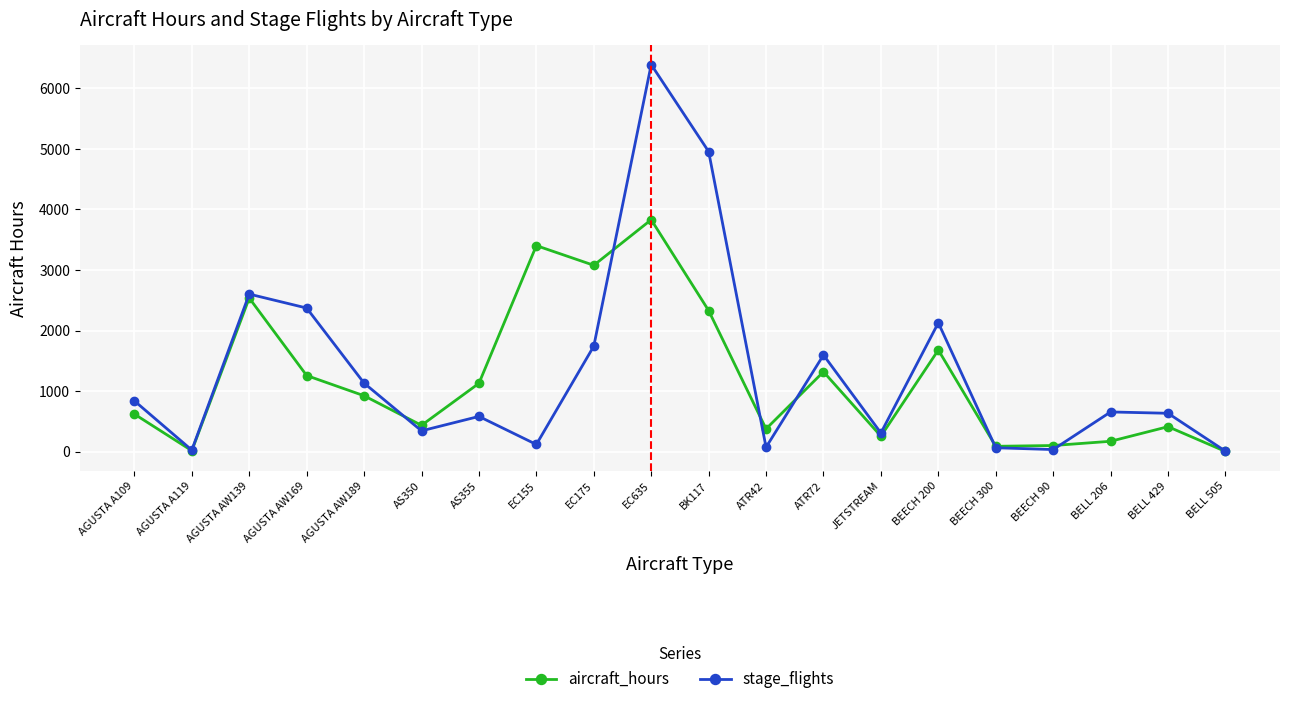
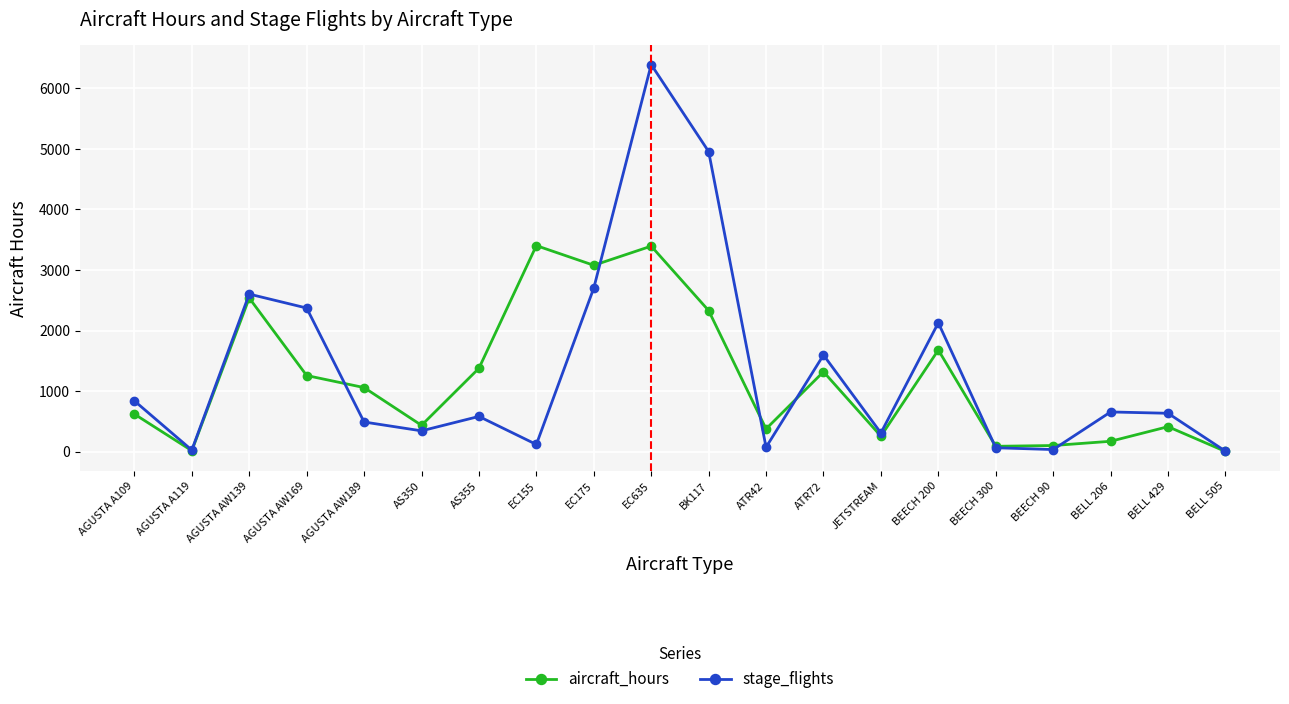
aircraft_hours, AGUSTA AW189: 900 -> 1100
stage_flights, AGUSTA AW189: 1100 -> 500
aircraft_hours, AS355: 1100 -> 1400
stage_flights, EC175: 1700 -> 2700
aircraft_hours, EC635: 3800 -> 3400
